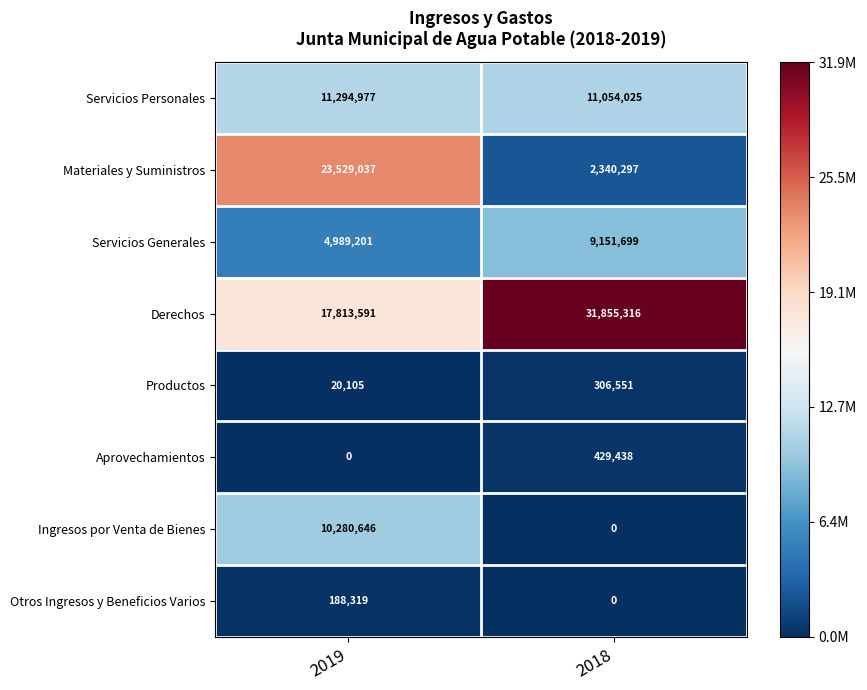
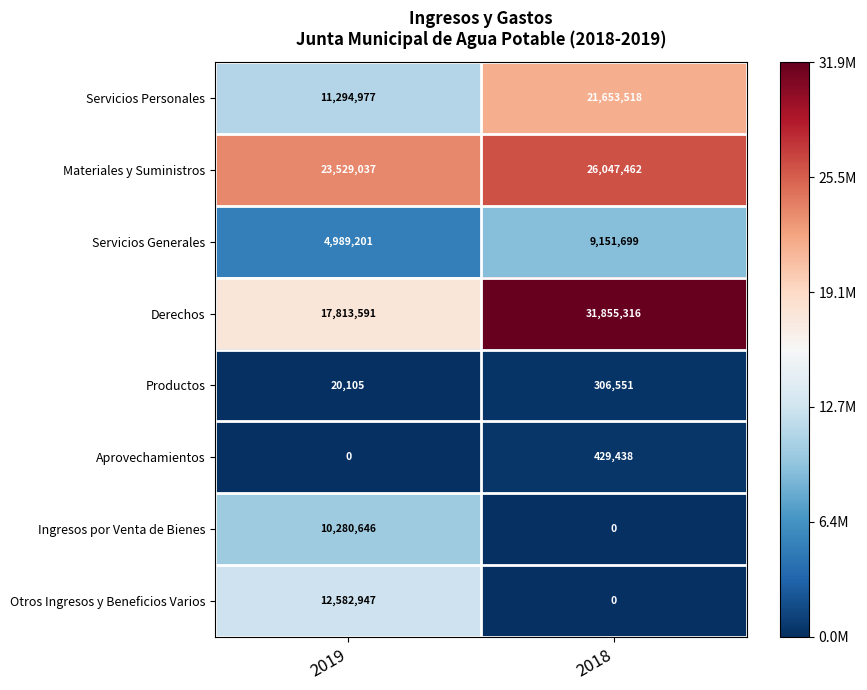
Servicios Personales, 2018: 11,054,025 -> 21,653,518
Materiales y Suministros, 2018: 2,340,297 -> 26,047,462
Otros Ingresos y Beneficios Varios, 2019: 188,319 -> 12,582,947
